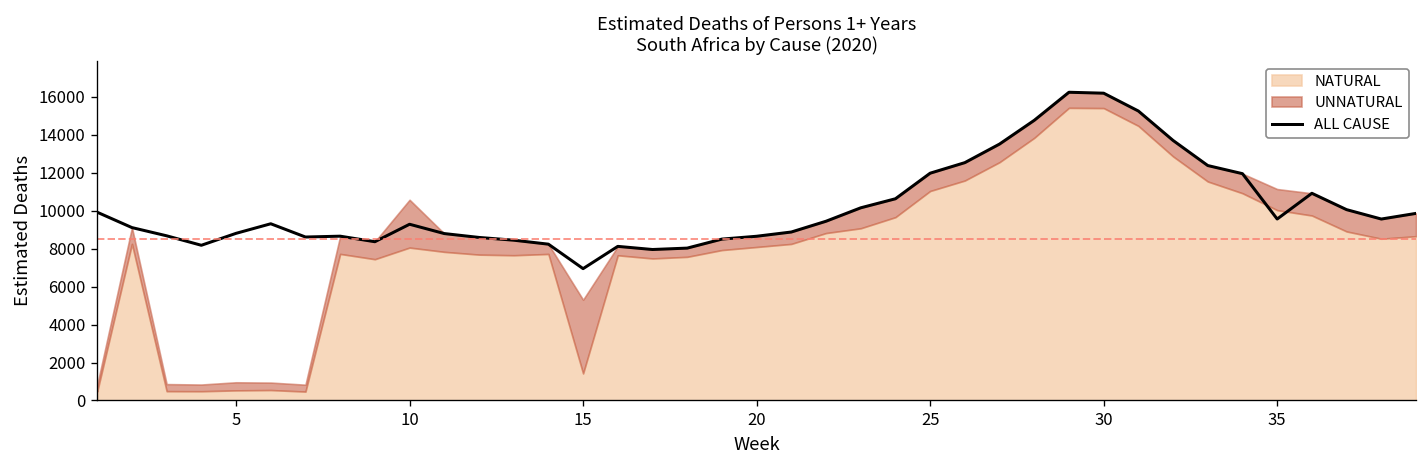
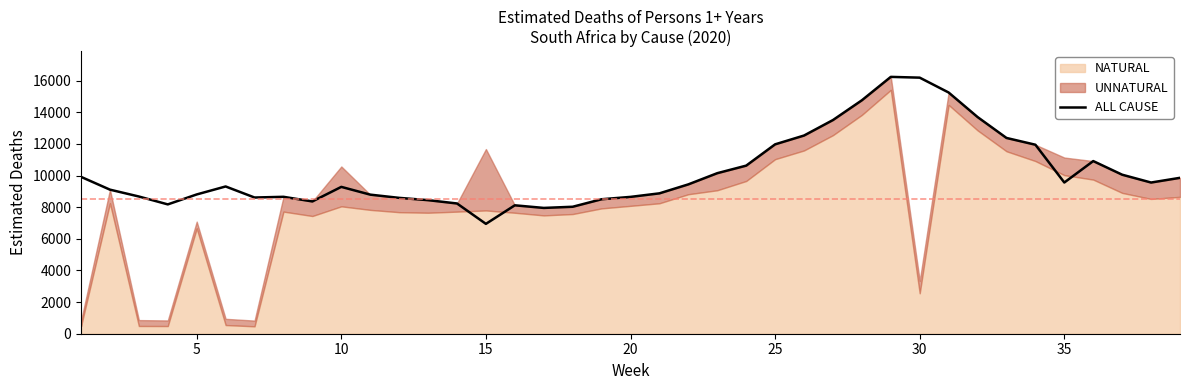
NATURAL, 5: 500 -> 6700
NATURAL, 15: 1400 -> 7800
NATURAL, 30: 15400 -> 2600
